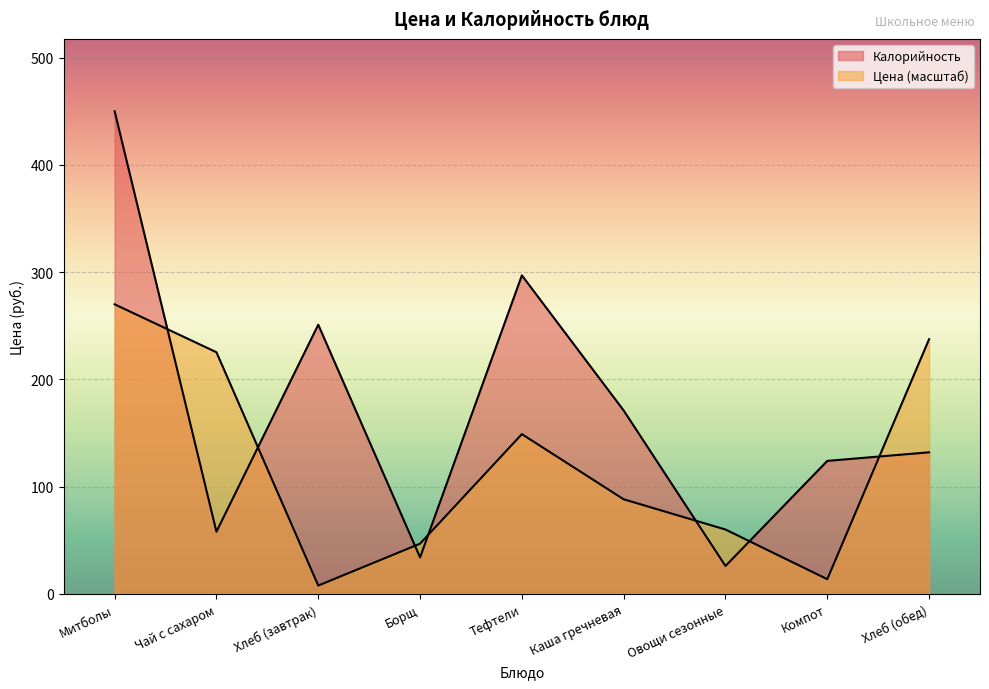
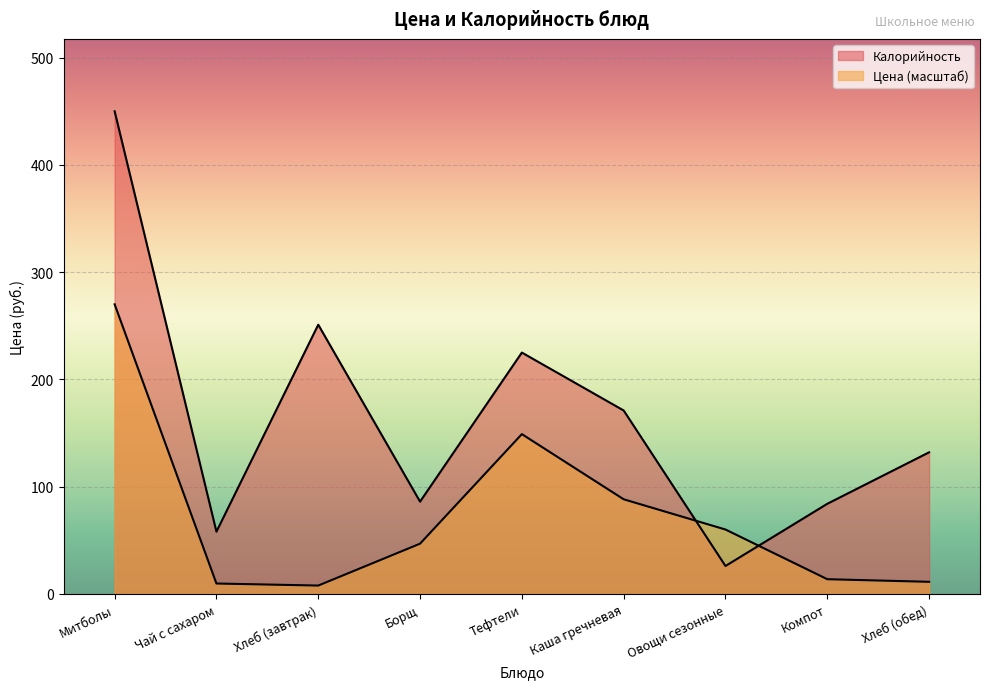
Цена (масштаб), Чай с сахаром: 225 -> 10
Калорийность, Борщ: 34 -> 86
Калорийность, Тефтели: 297 -> 225
Калорийность, Компот: 124 -> 84
Цена (масштаб), Хлеб (обед): 237 -> 11
